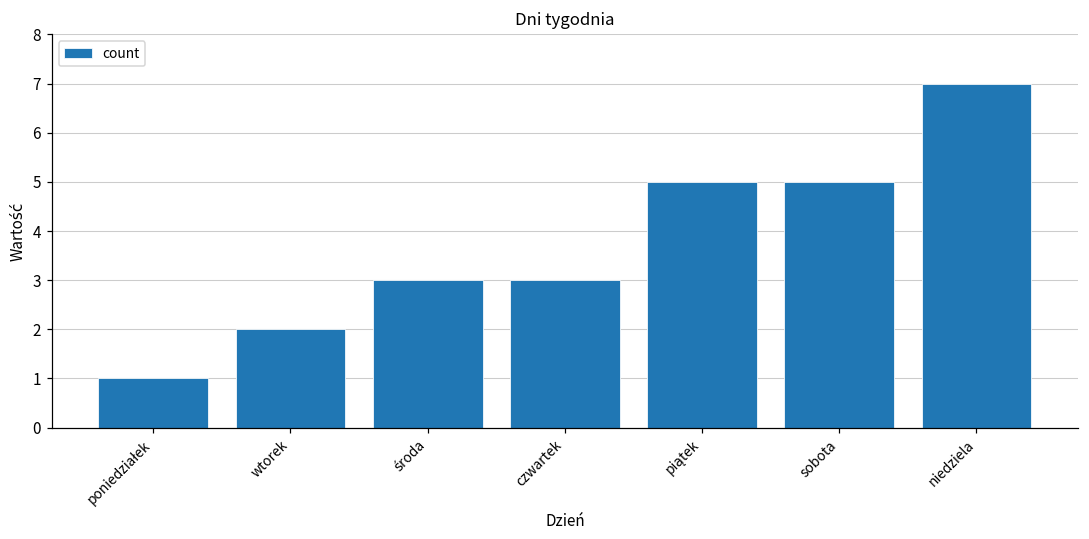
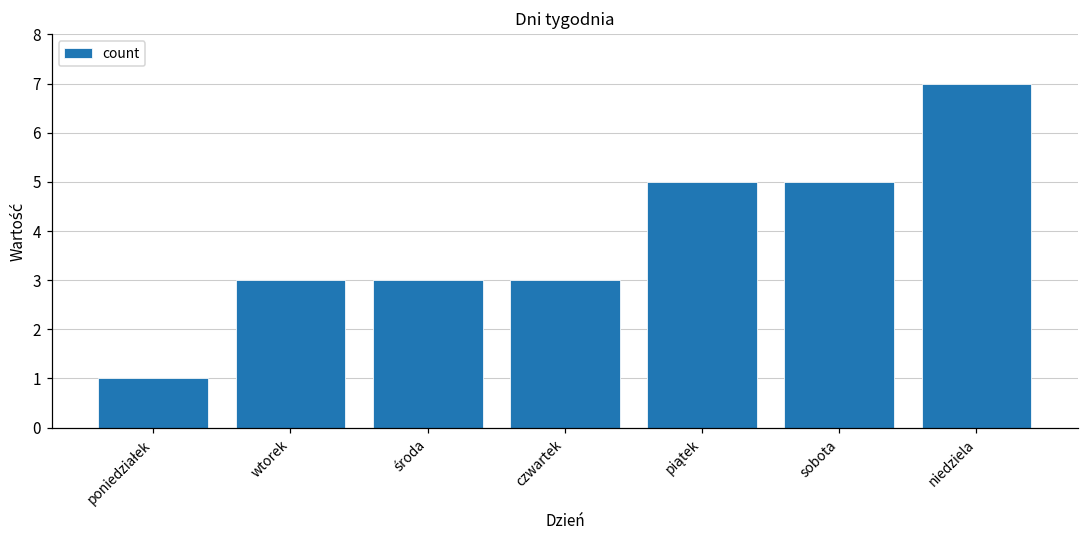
wtorek: 2 -> 3
